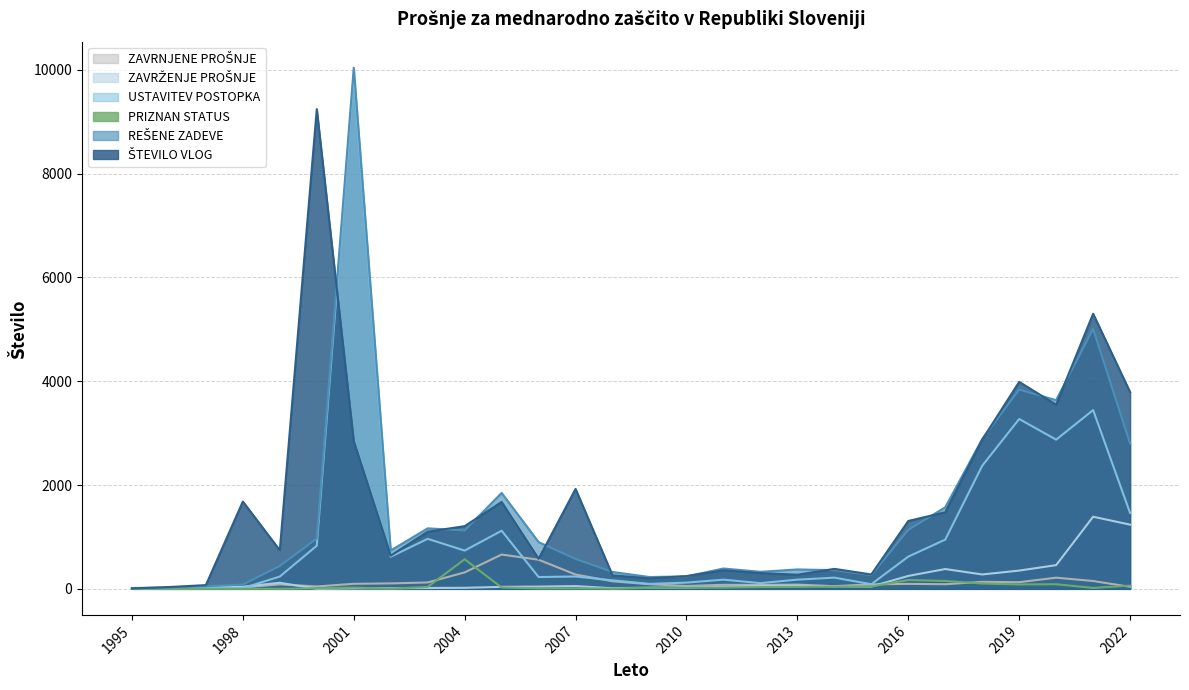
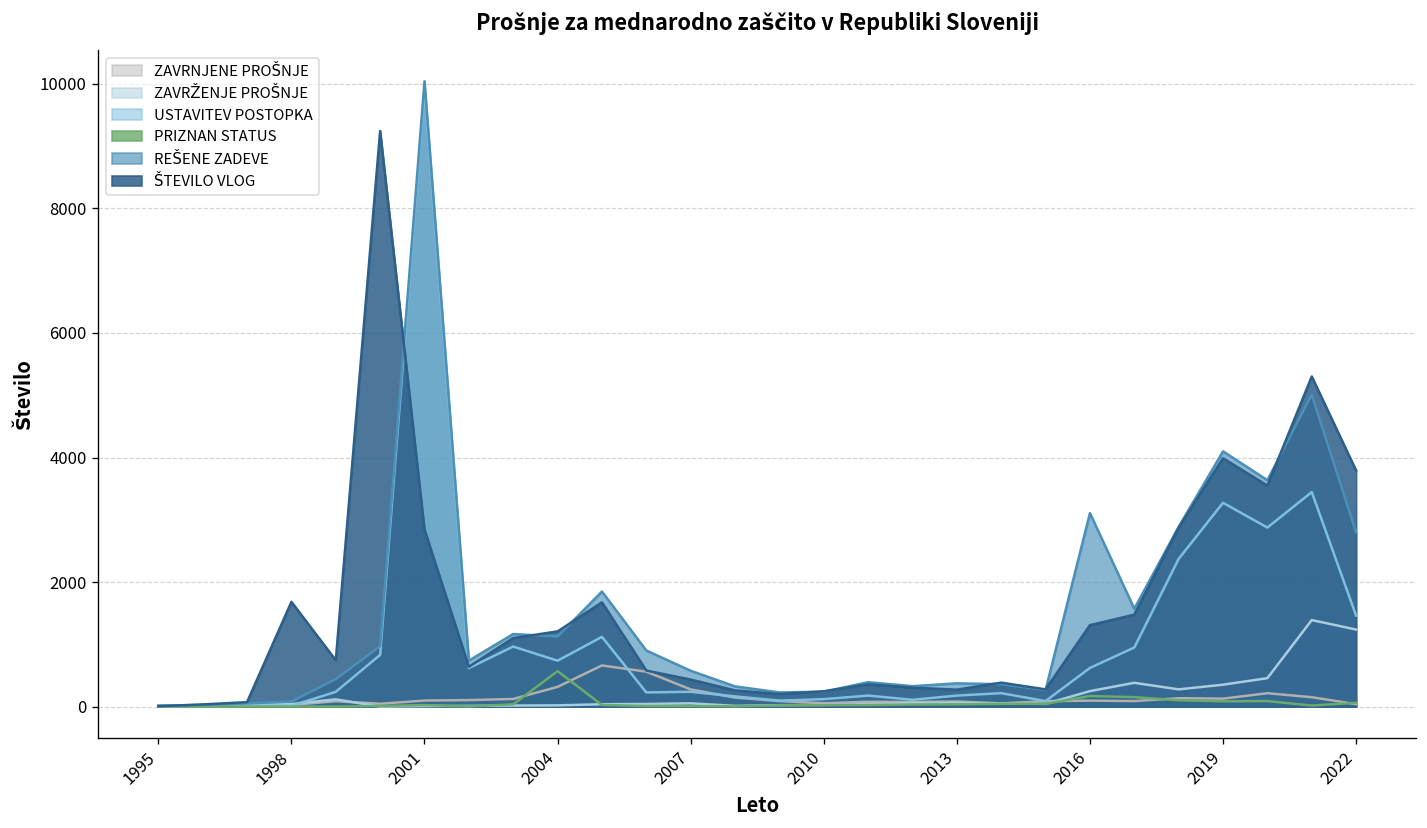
ŠTEVILO VLOG, 2007: 1900 -> 400
REŠENE ZADEVE, 2016: 1100 -> 3100
REŠENE ZADEVE, 2019: 3800 -> 4100
